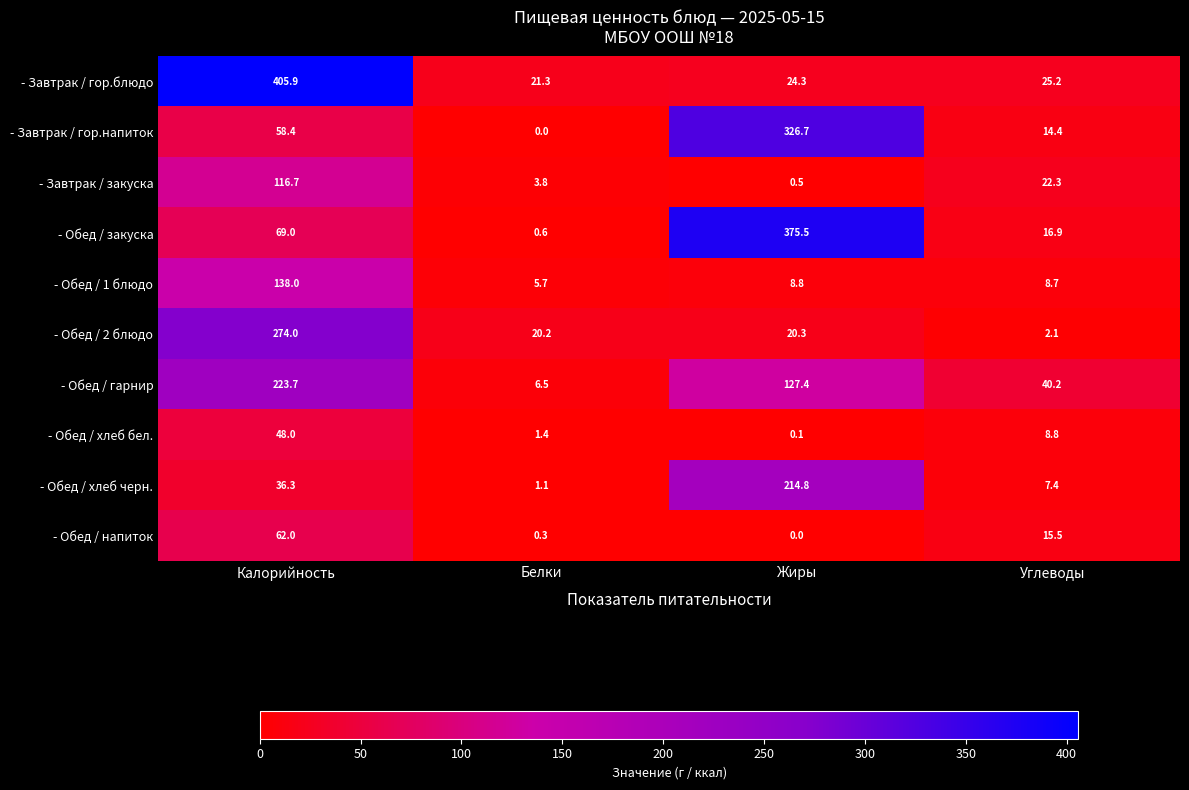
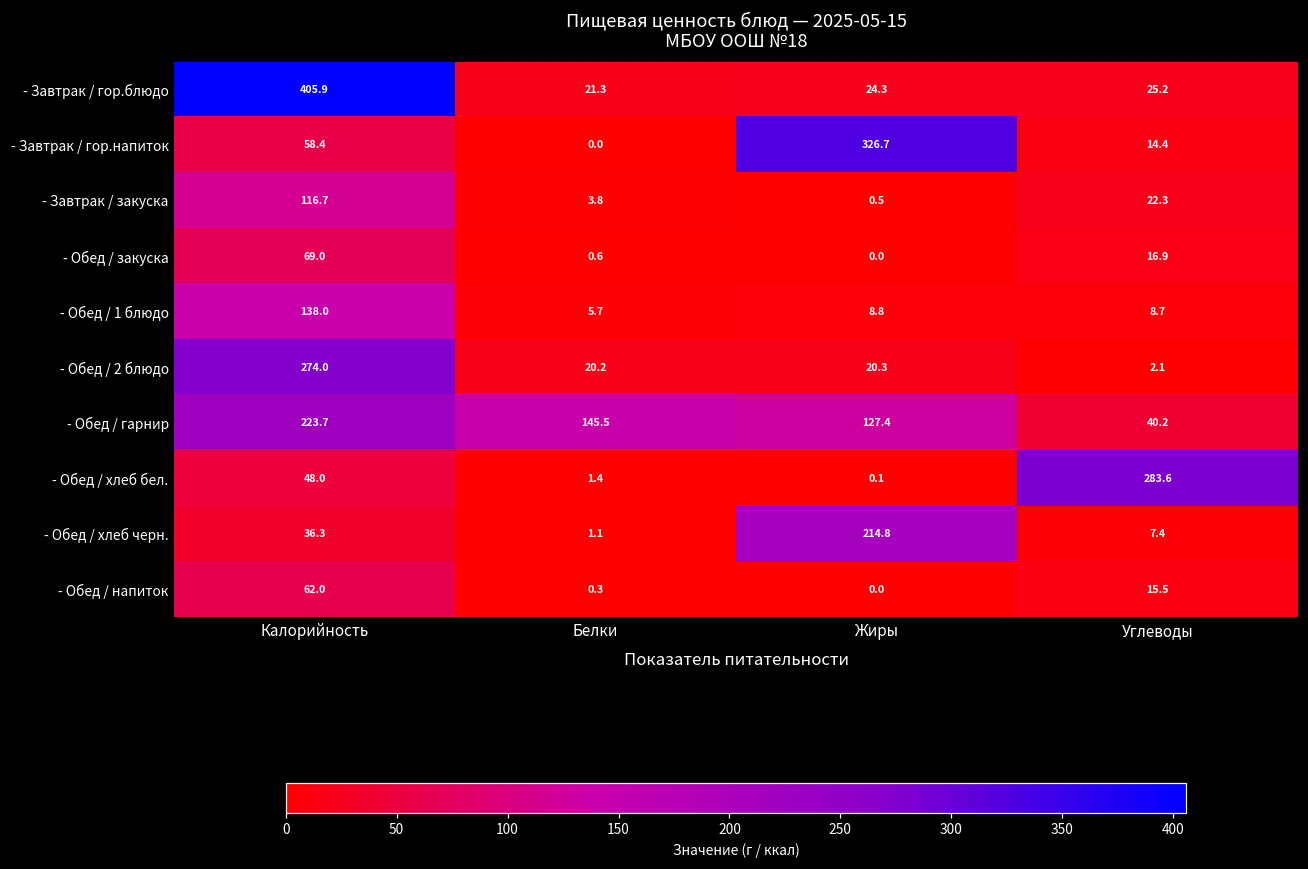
- Обед / закуска, Жиры: 375.5 -> 0.0
- Обед / гарнир, Белки: 6.5 -> 145.5
- Обед / хлеб бел., Углеводы: 8.8 -> 283.6
